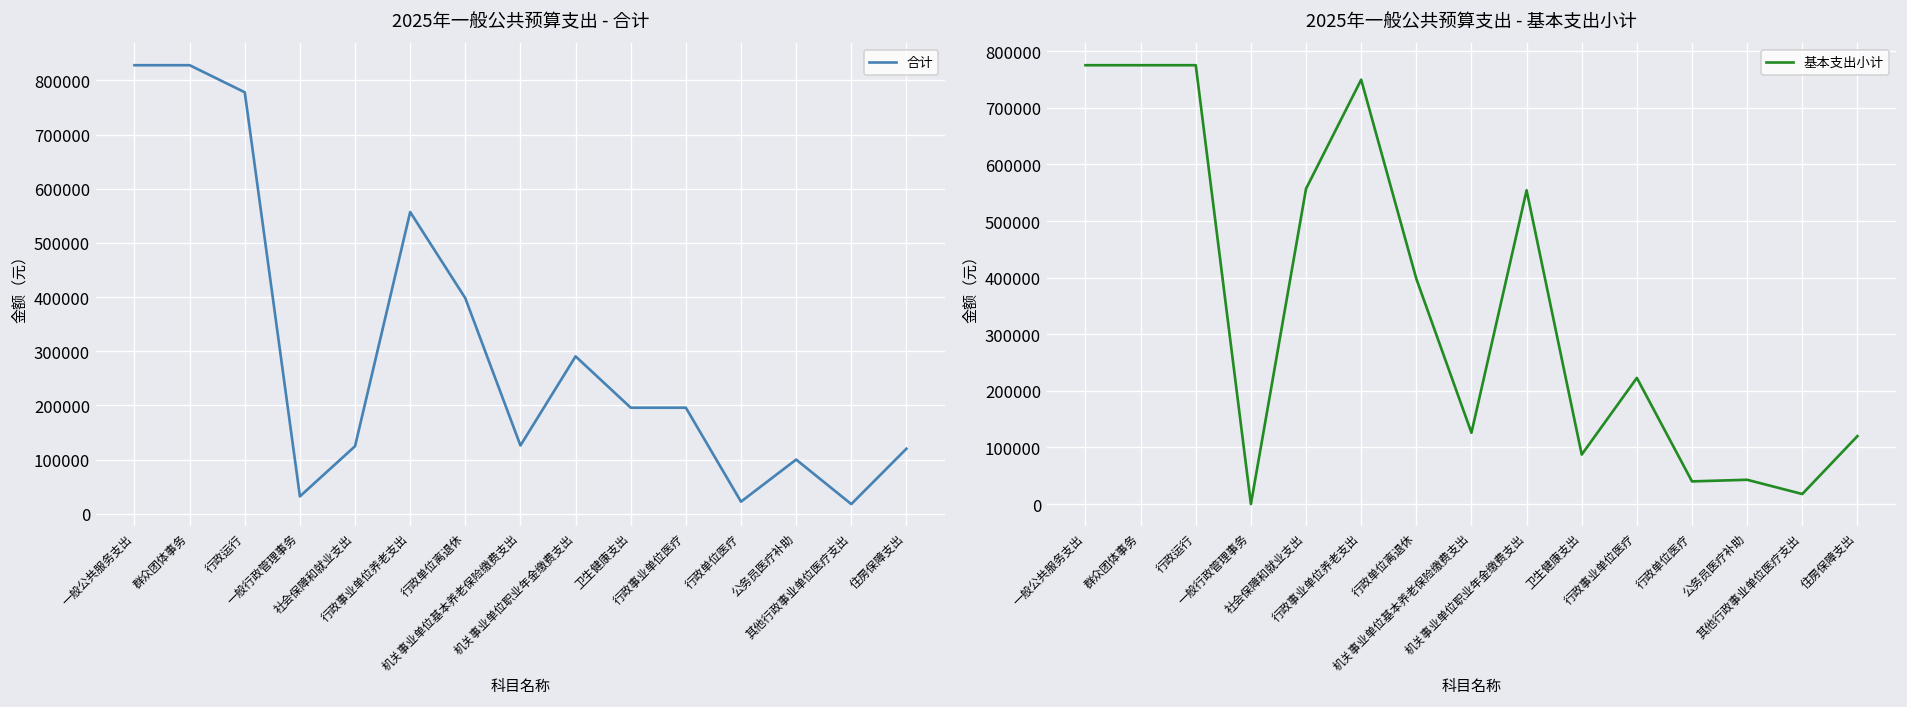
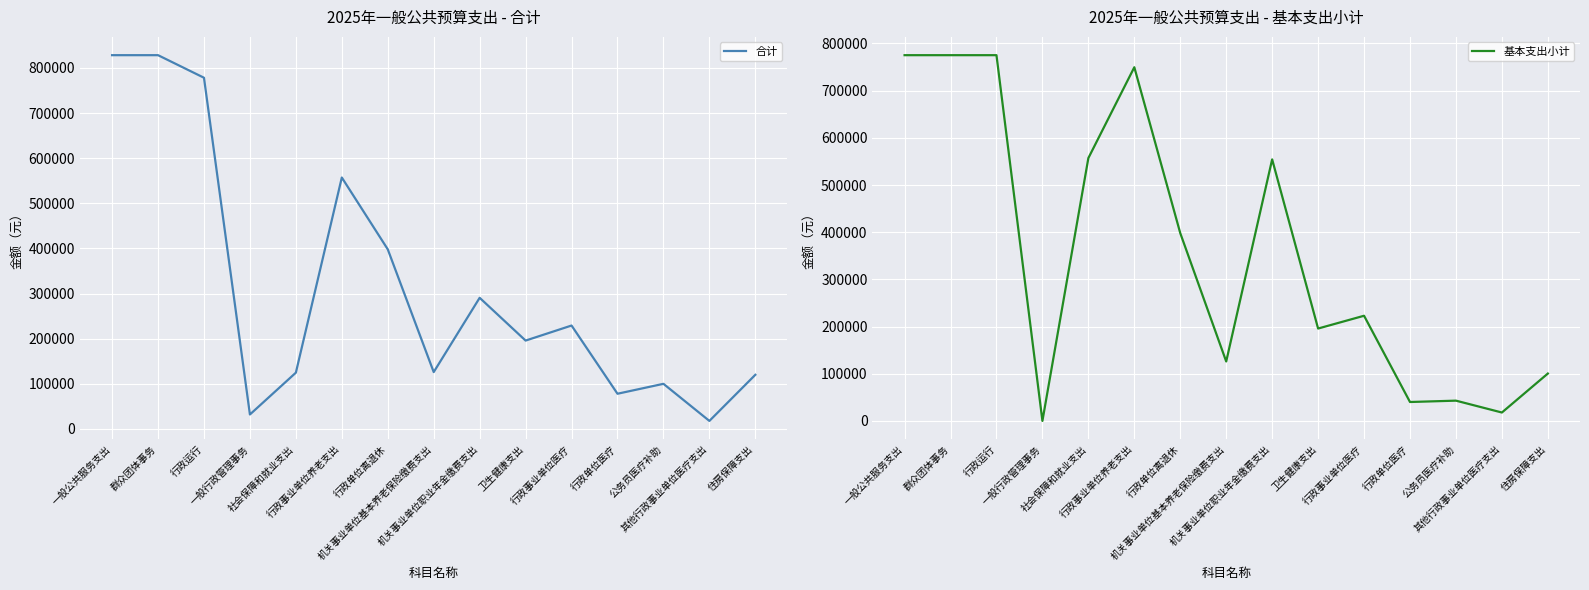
2025年一般公共预算支出 - 合计, 行政事业单位医疗: 200000 -> 230000
2025年一般公共预算支出 - 合计, 行政单位医疗: 20000 -> 80000
2025年一般公共预算支出 - 基本支出小计, 卫生健康支出: 90000 -> 200000
2025年一般公共预算支出 - 基本支出小计, 住房保障支出: 120000 -> 100000
